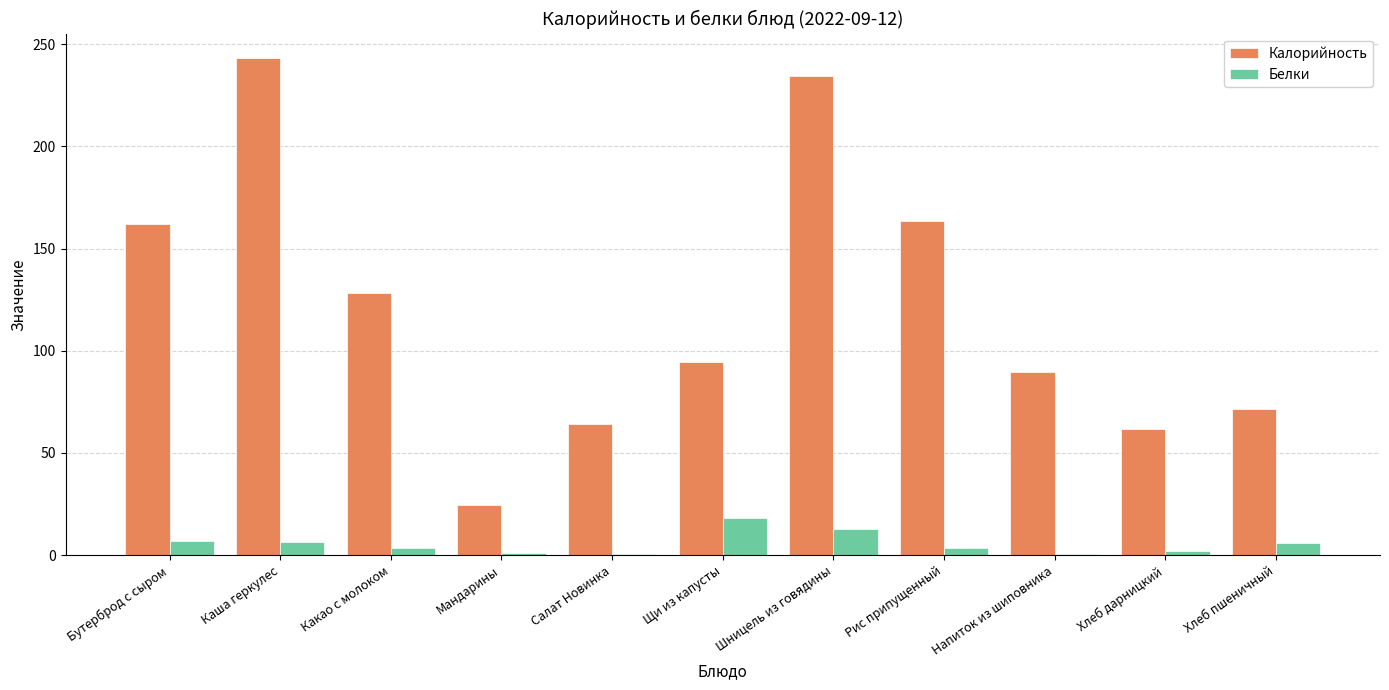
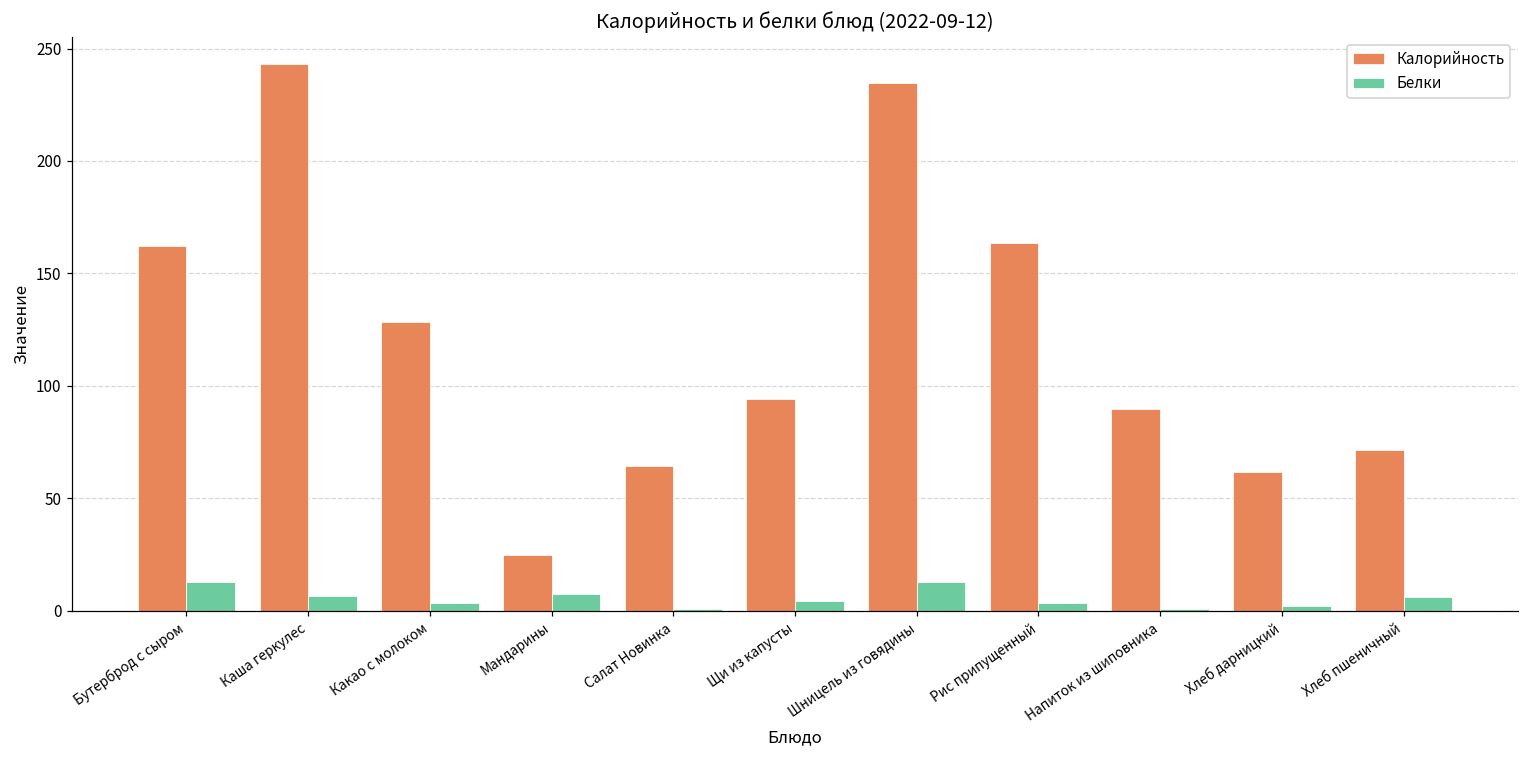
Белки, Бутерброд с сыром: 7 -> 13
Белки, Мандарины: 1 -> 8
Белки, Щи из капусты: 18 -> 4
